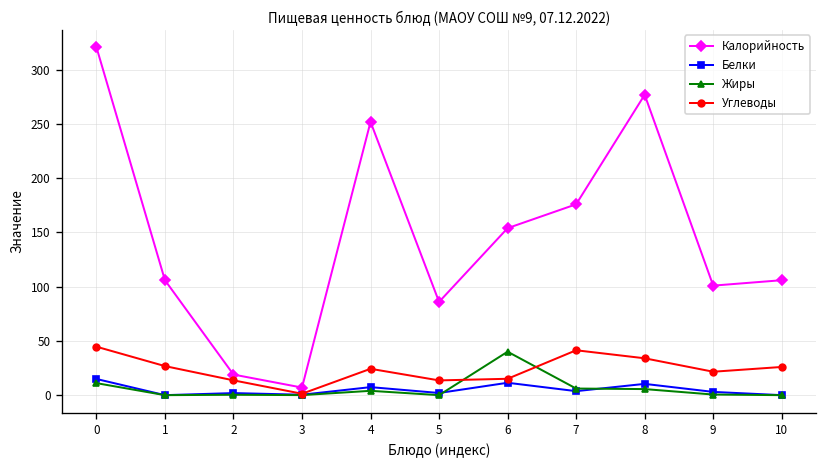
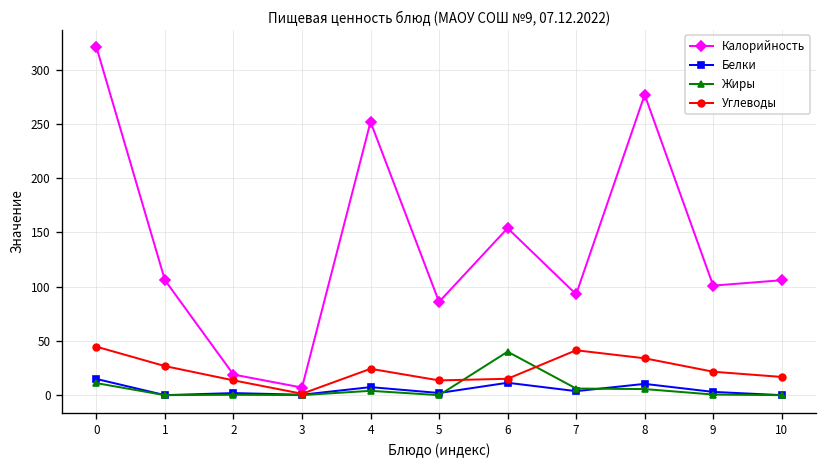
Калорийность, 7: 180 -> 90
Углеводы, 10: 30 -> 20
